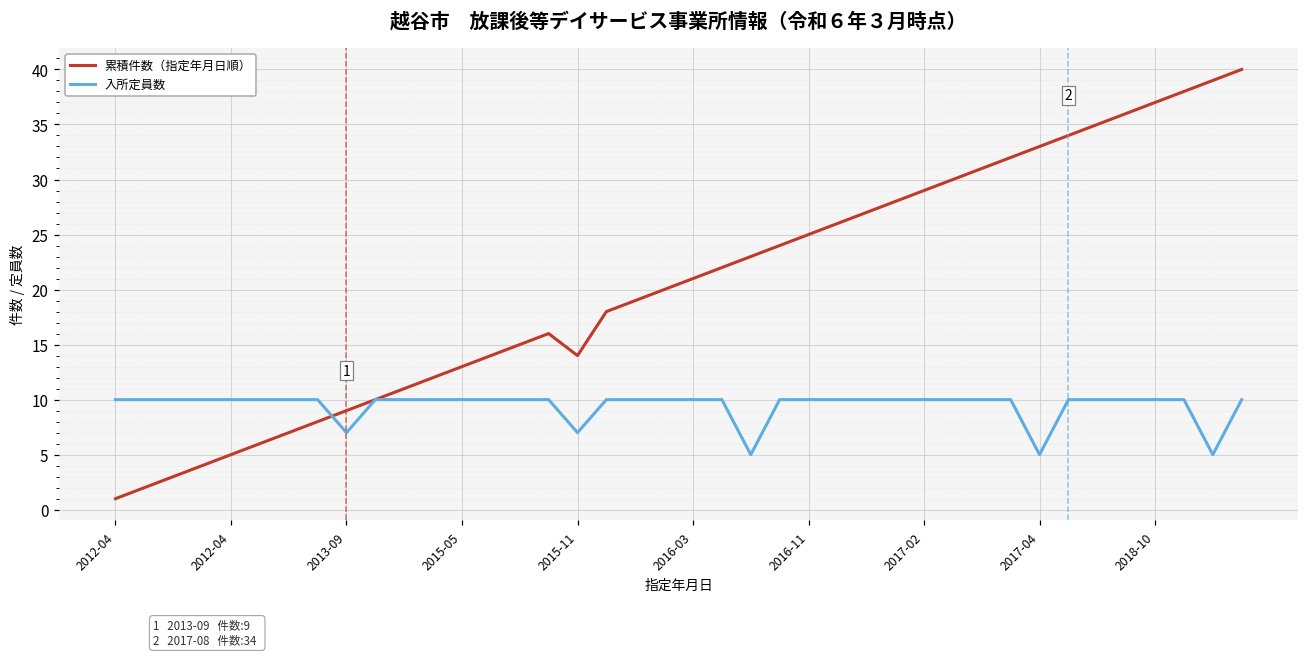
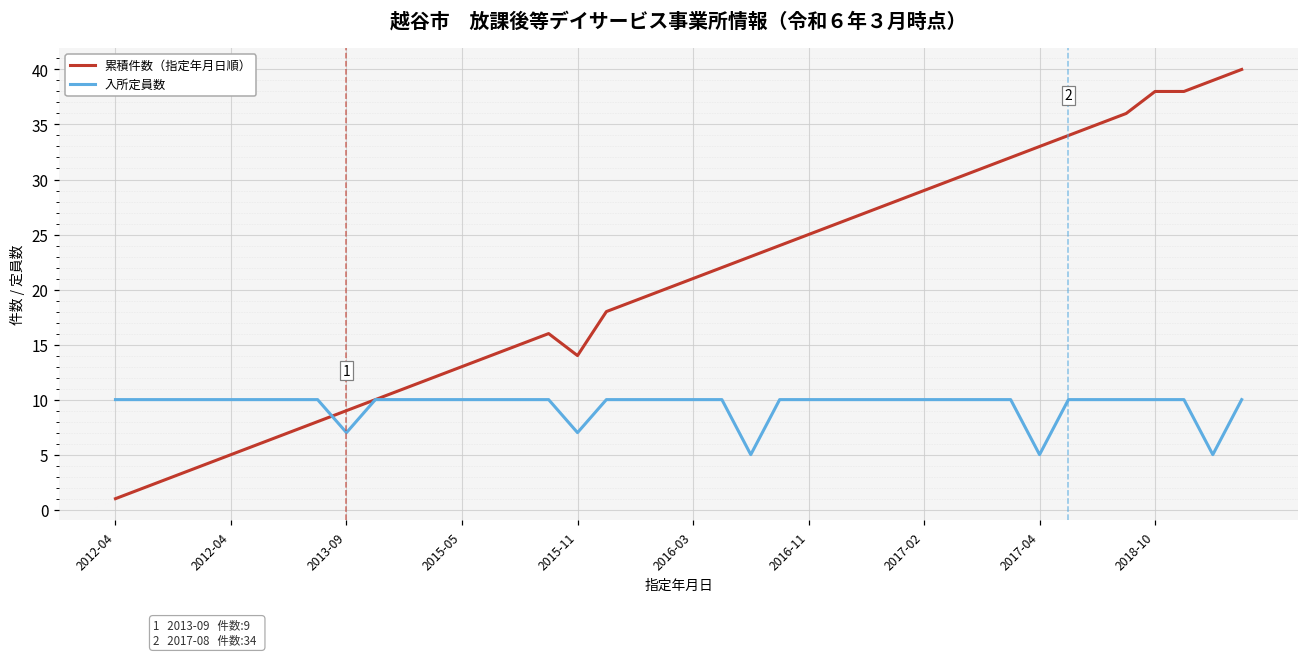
累積件数（指定年月日順）, 2018-10: 37 -> 38
